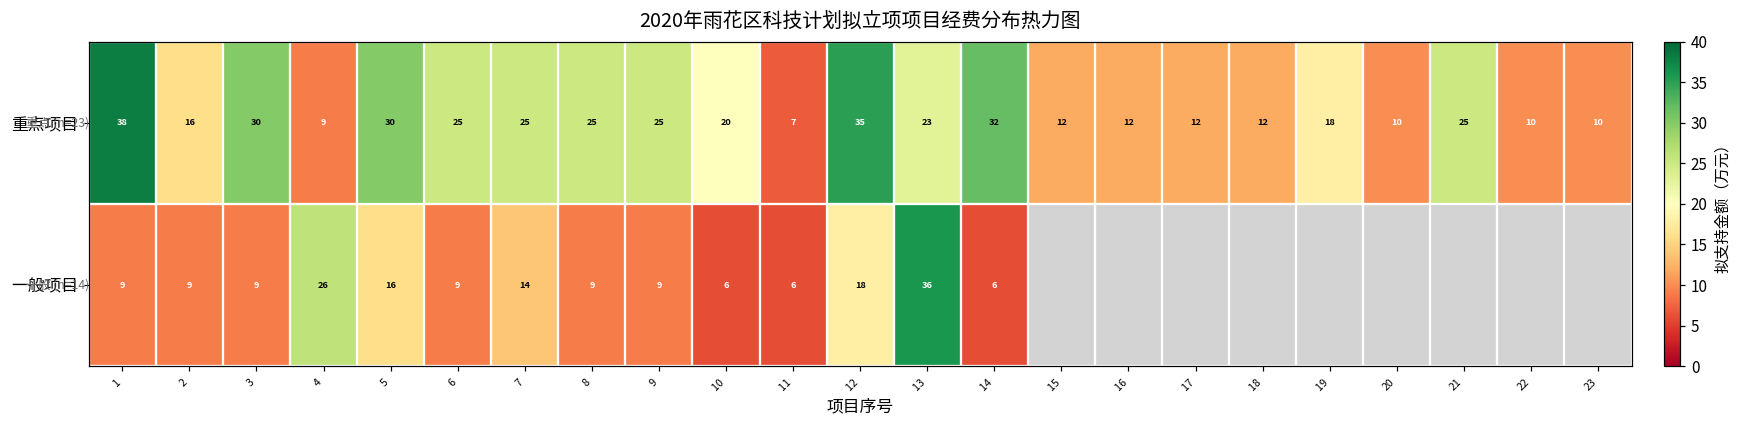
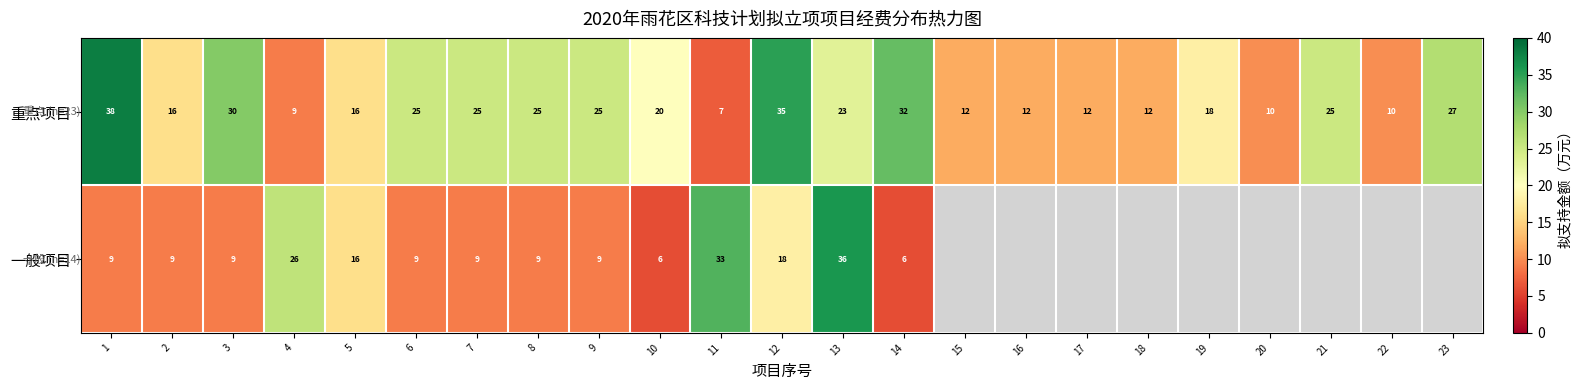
重点项目, 5: 30 -> 16
重点项目, 23: 10 -> 27
一般项目, 7: 14 -> 9
一般项目, 11: 6 -> 33
